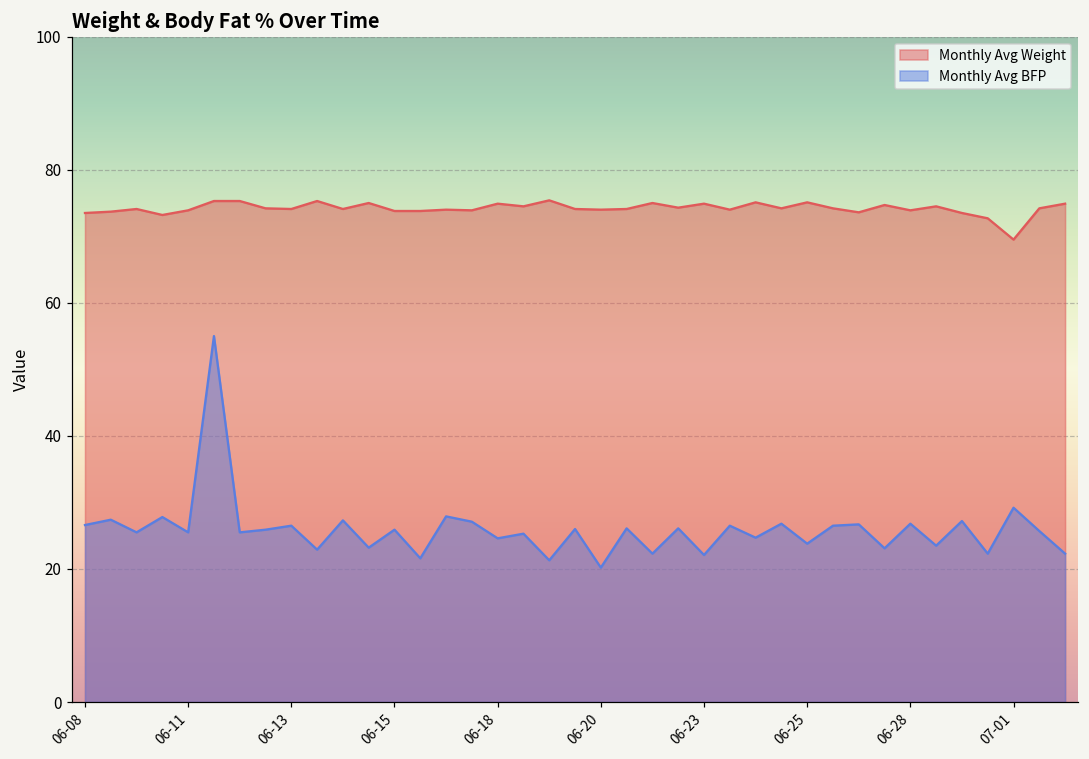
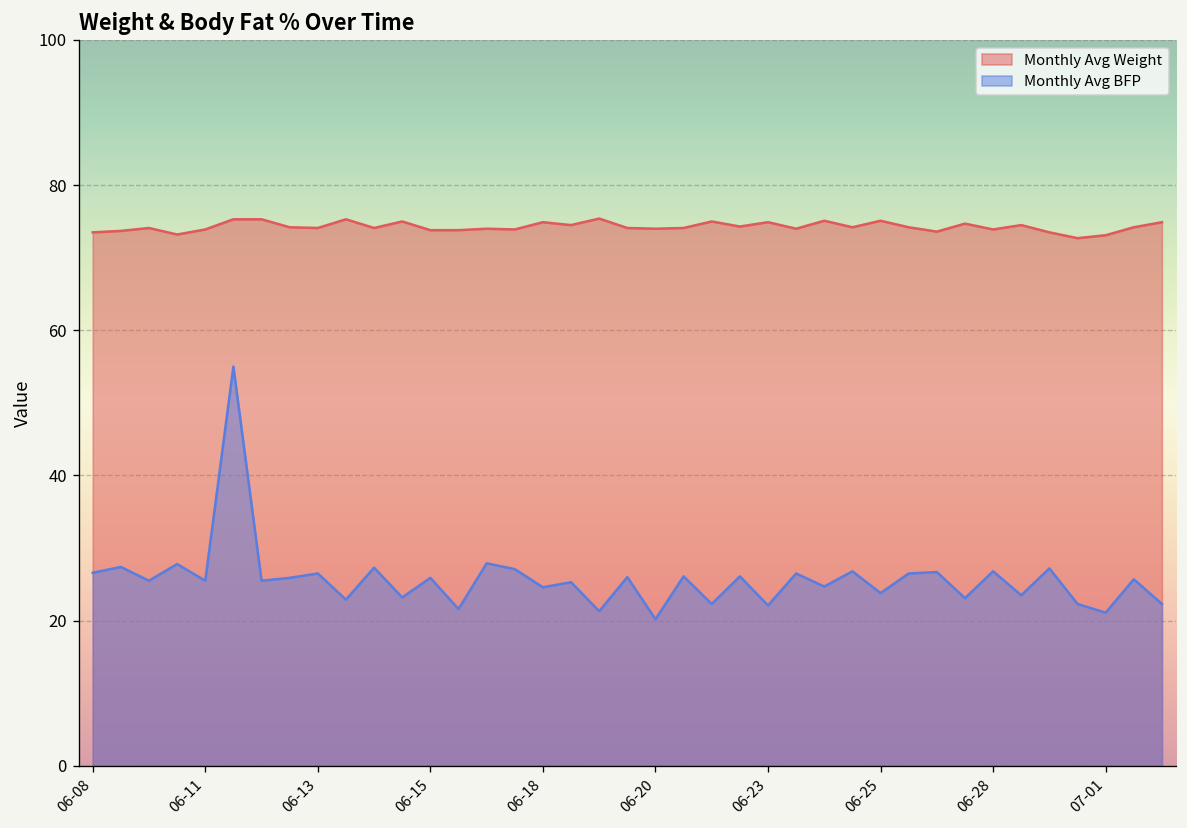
Monthly Avg Weight, 07-01: 70 -> 73
Monthly Avg BFP, 07-01: 29 -> 21
